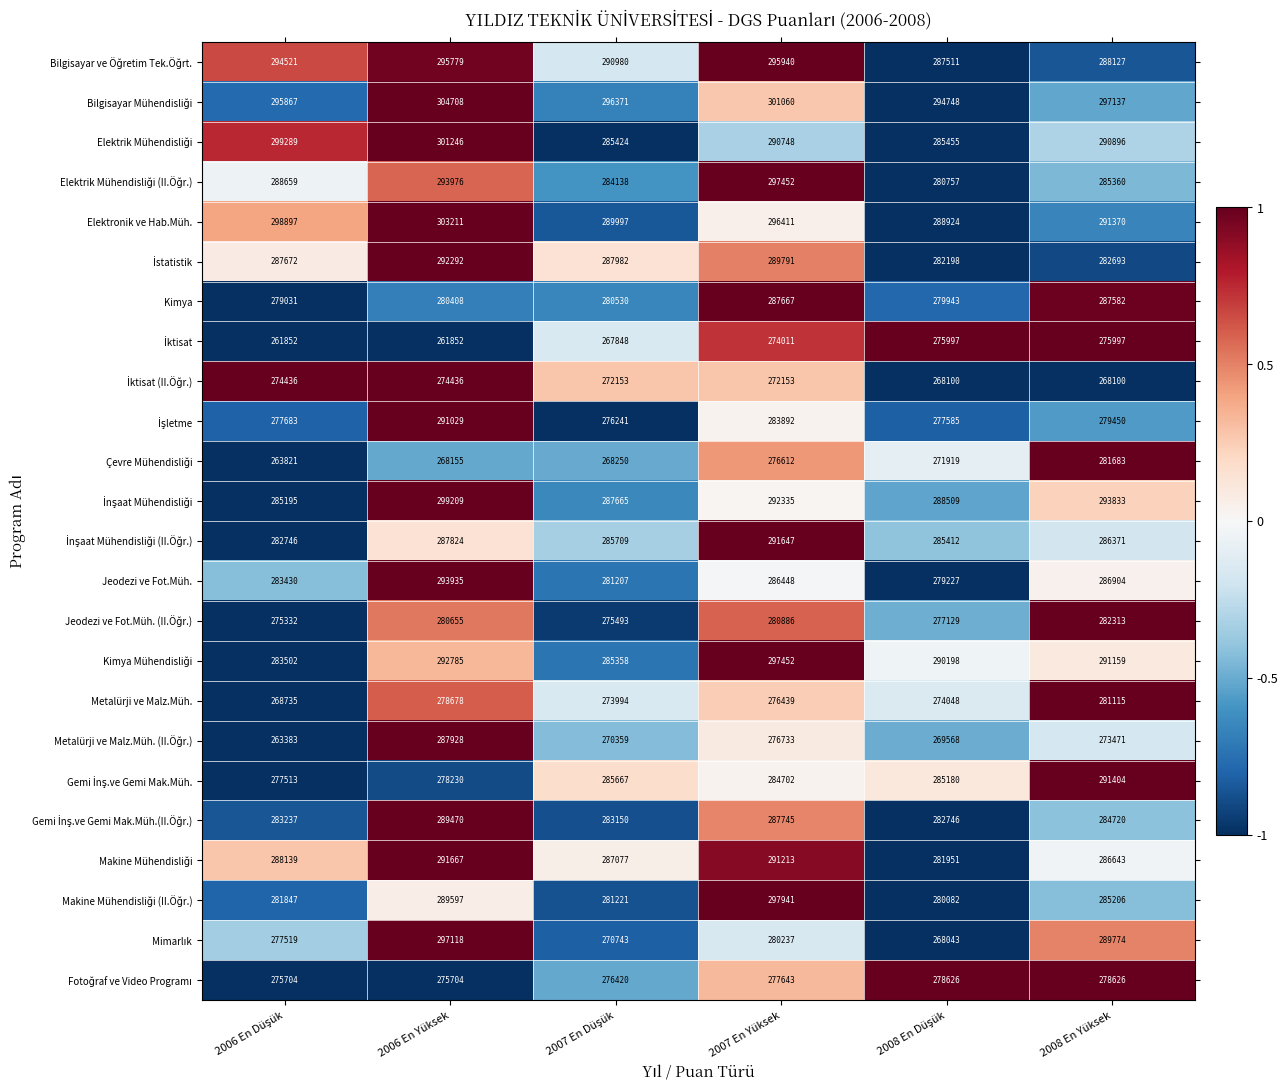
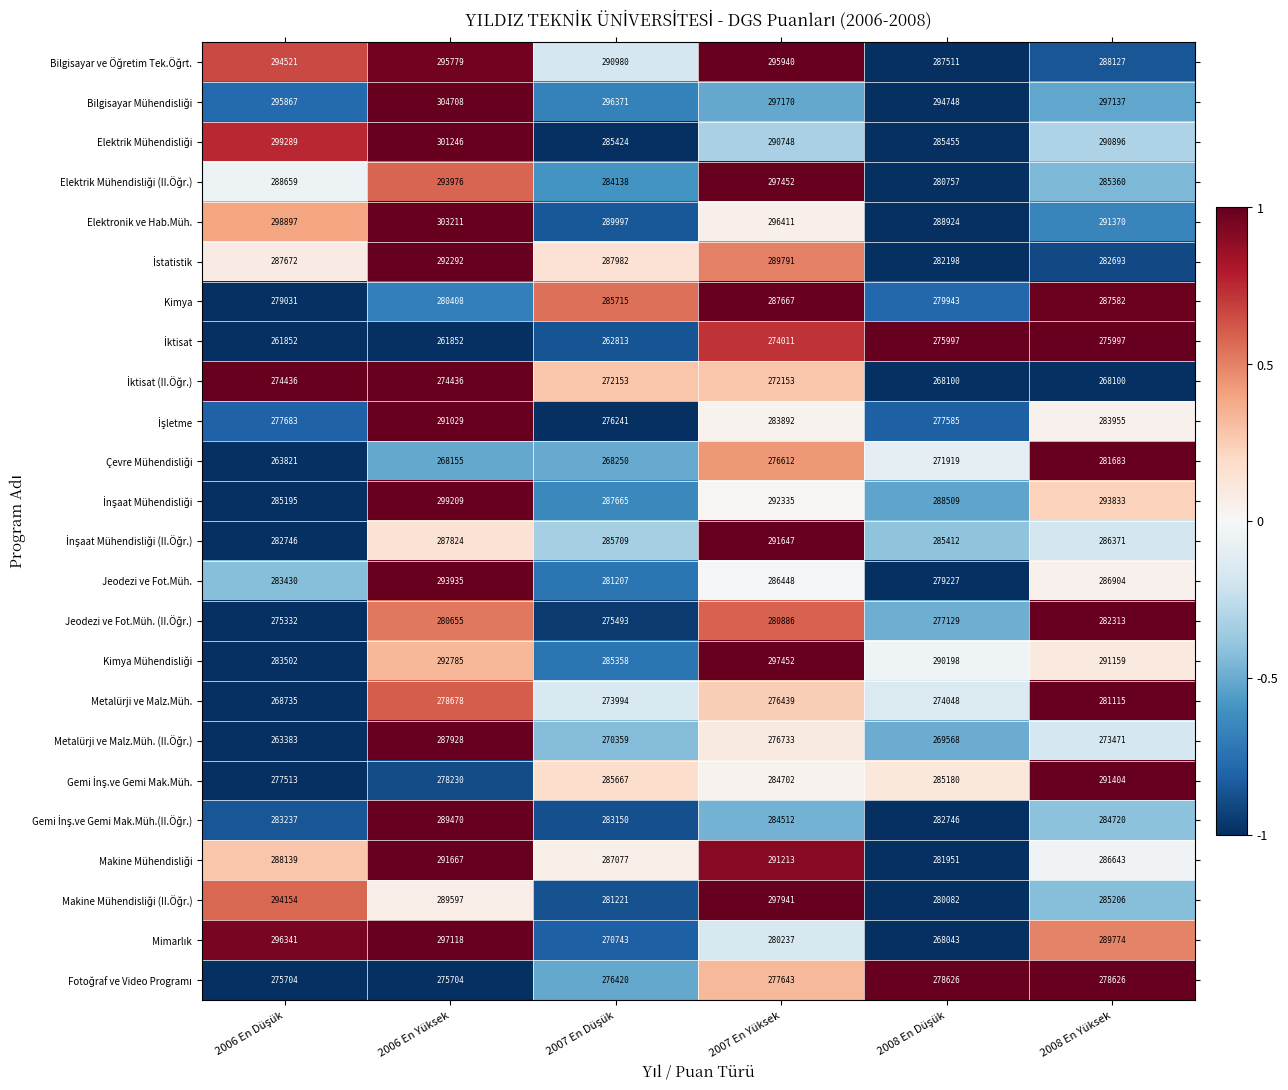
Bilgisayar Mühendisliği, 2007 En Yüksek: 301060 -> 297170
Kimya, 2007 En Düşük: 280530 -> 285715
İktisat, 2007 En Düşük: 267848 -> 262813
İşletme, 2008 En Yüksek: 279450 -> 283955
Gemi İnş.ve Gemi Mak.Müh.(II.Öğr.), 2007 En Yüksek: 287745 -> 284512
Makine Mühendisliği (II.Öğr.), 2006 En Düşük: 281847 -> 294154
Mimarlık, 2006 En Düşük: 277519 -> 296341
